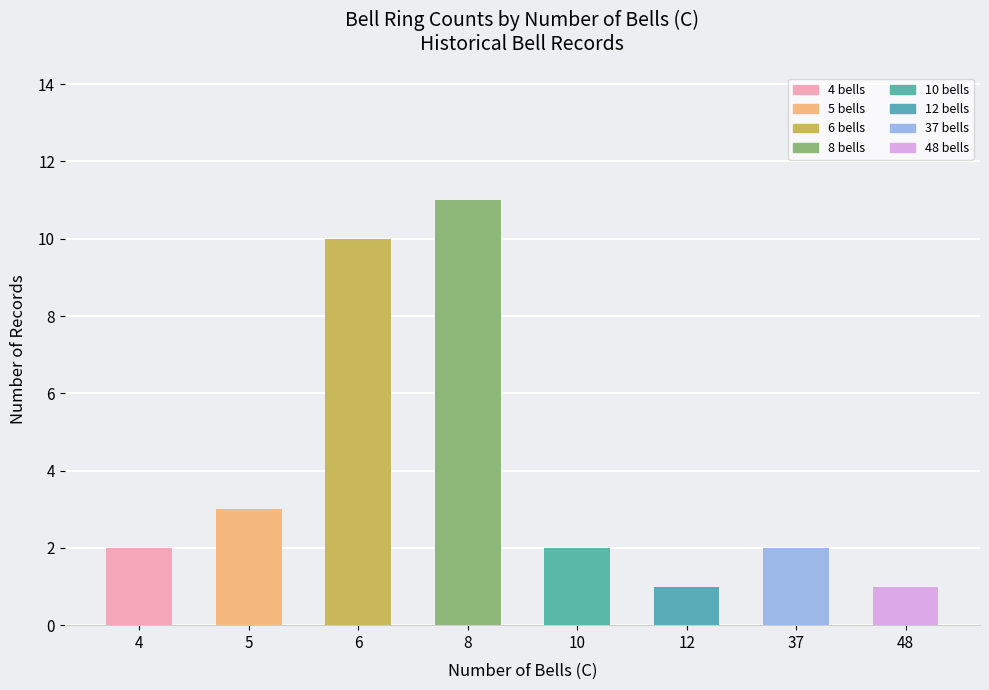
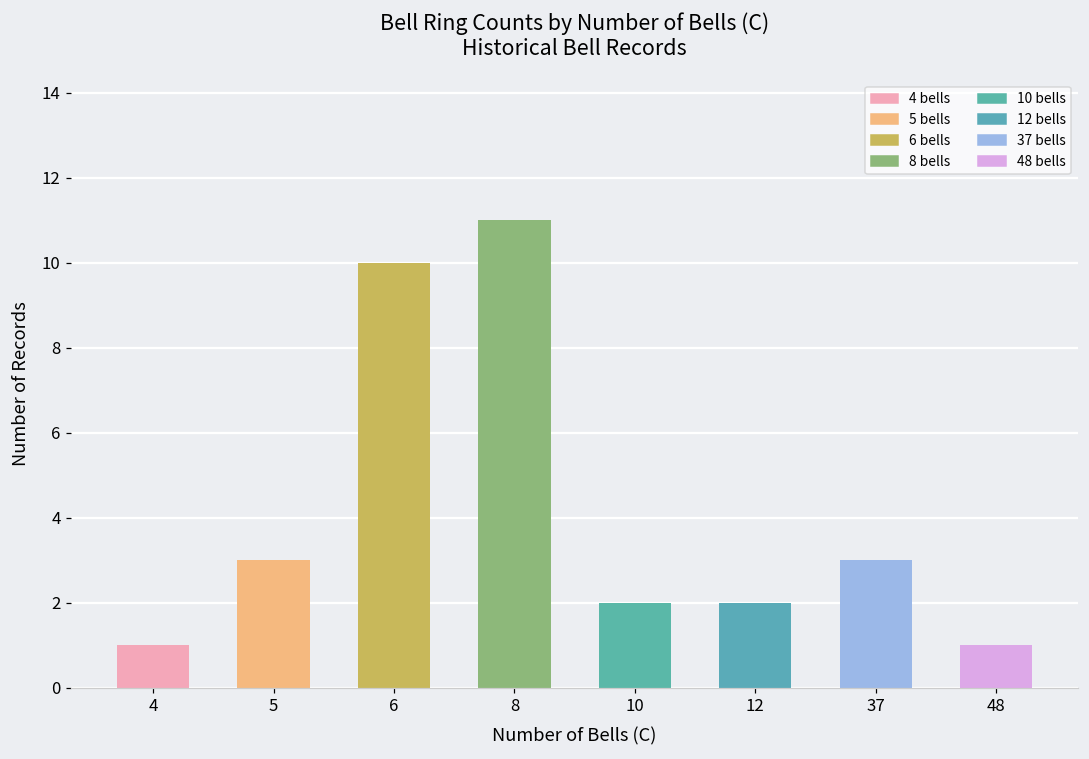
4: 2 -> 1
12: 1 -> 2
37: 2 -> 3
